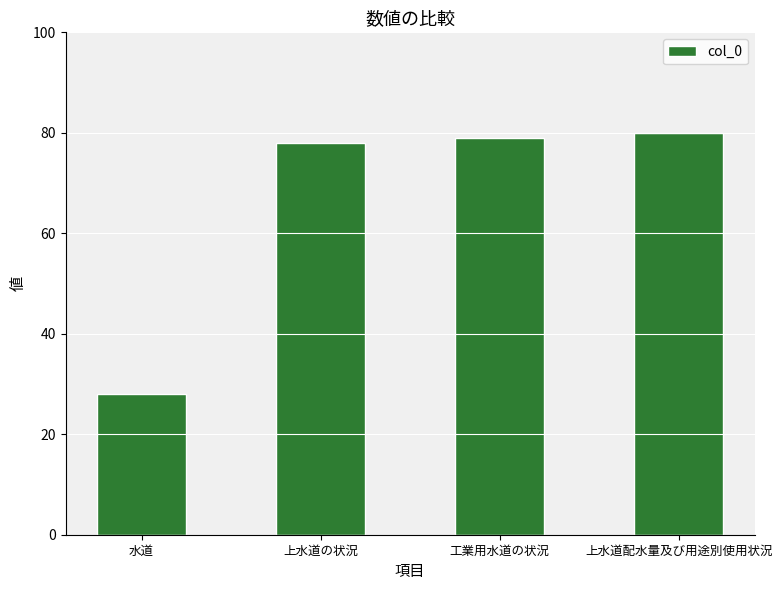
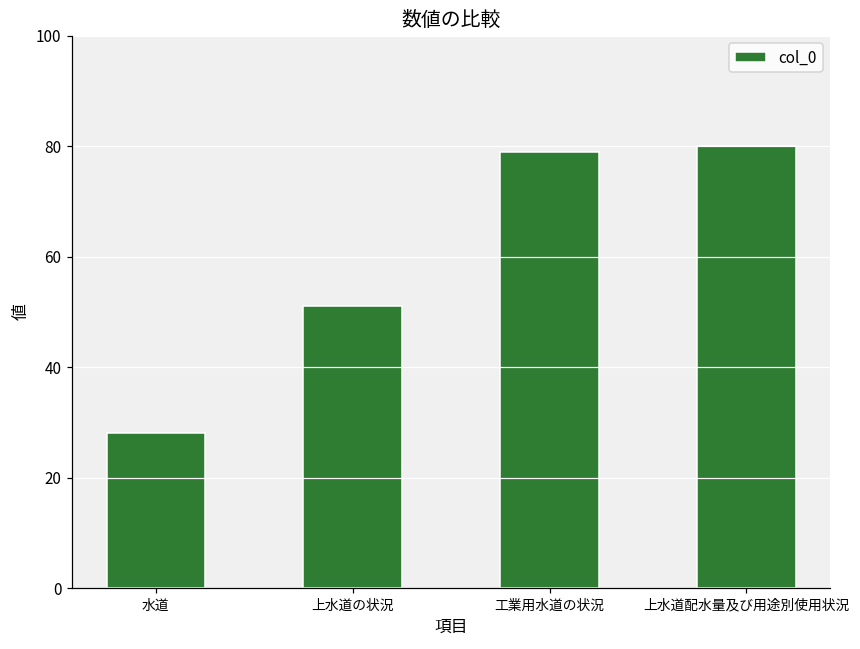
上水道の状況: 78 -> 51
